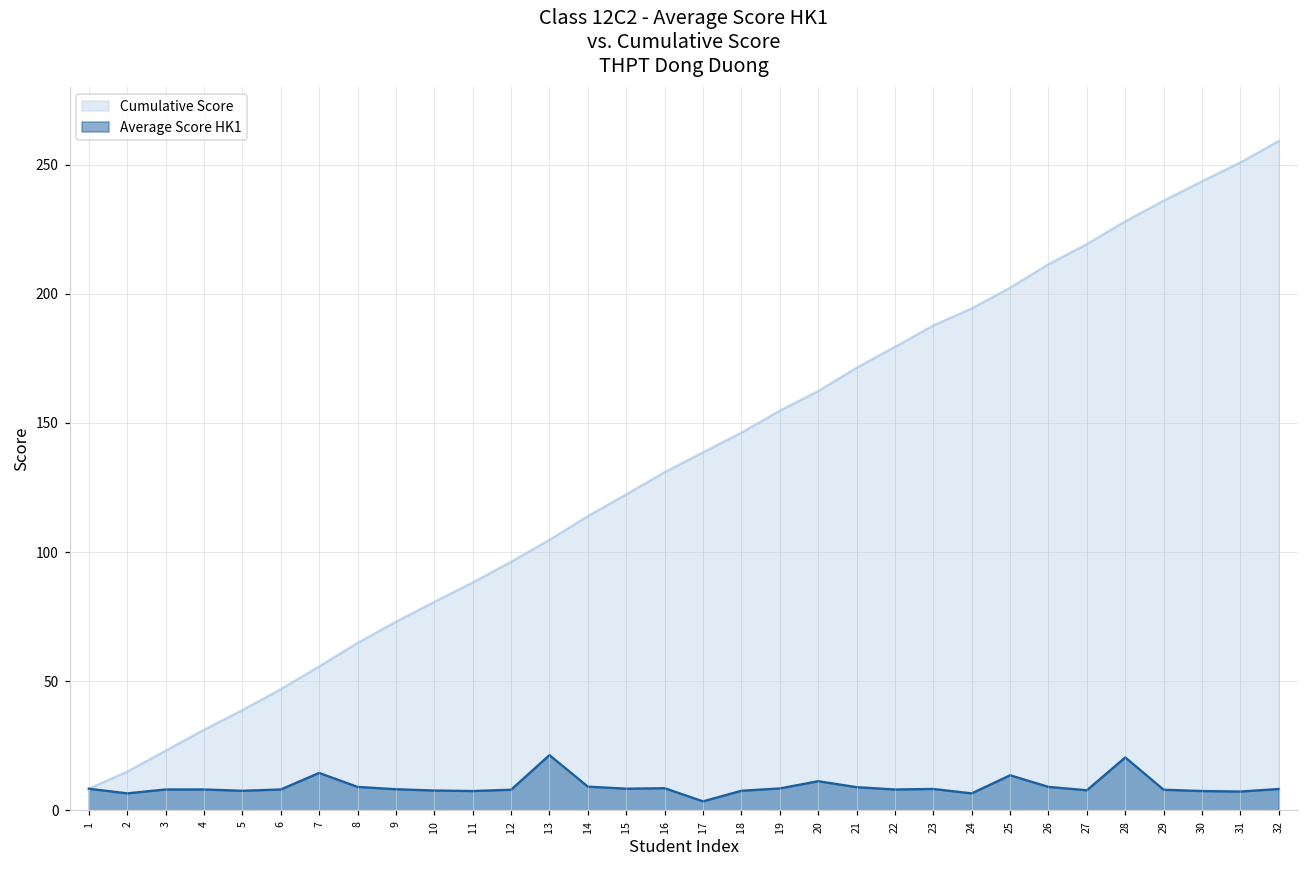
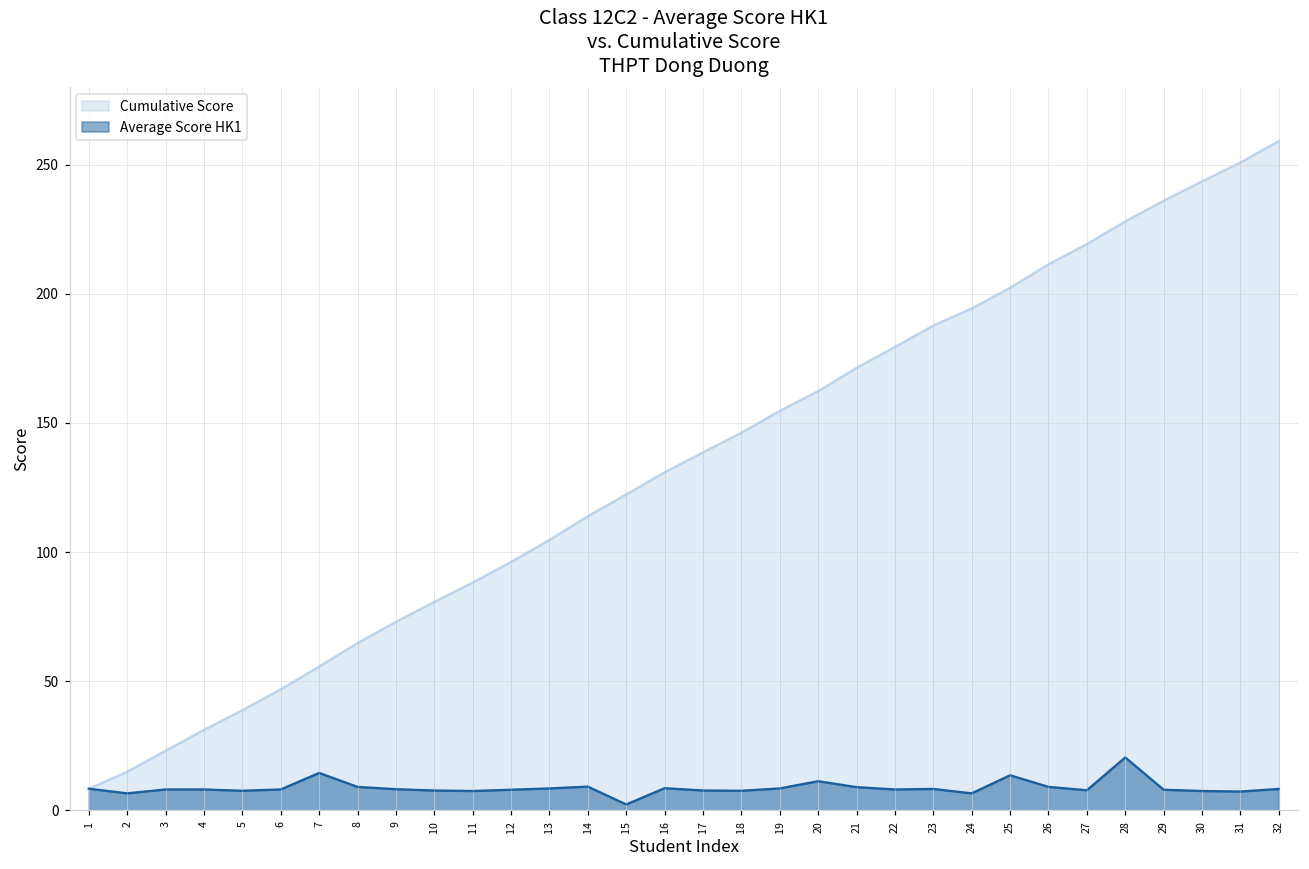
Average Score HK1, 13: 21 -> 9
Average Score HK1, 15: 8 -> 2
Average Score HK1, 17: 4 -> 8
